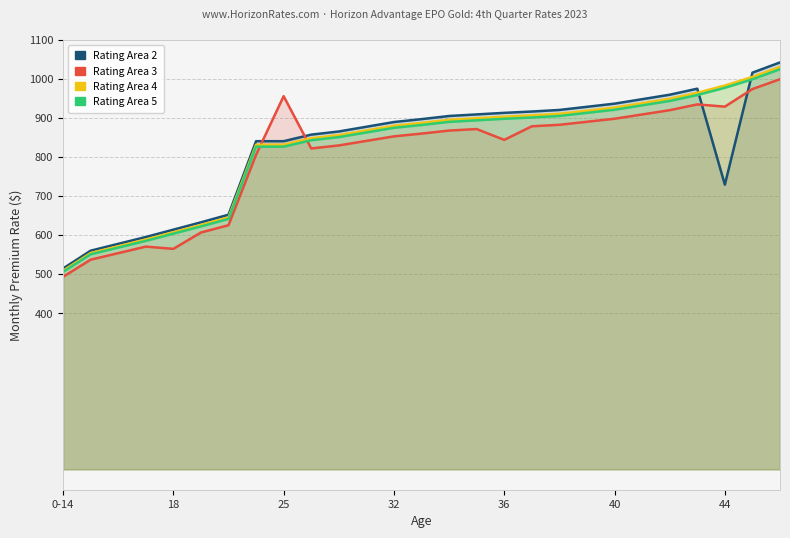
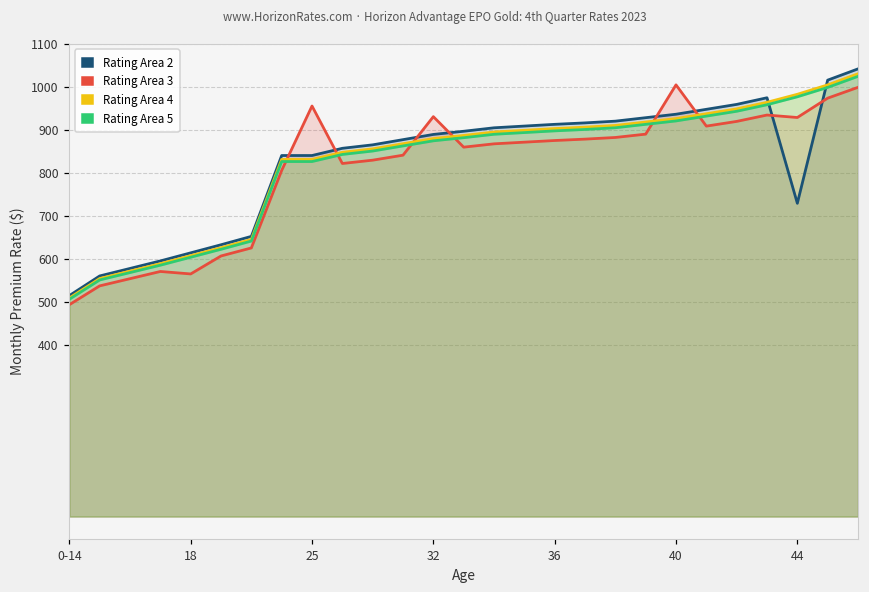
Rating Area 3, 32: 850 -> 930
Rating Area 3, 36: 840 -> 870
Rating Area 3, 40: 900 -> 1000
